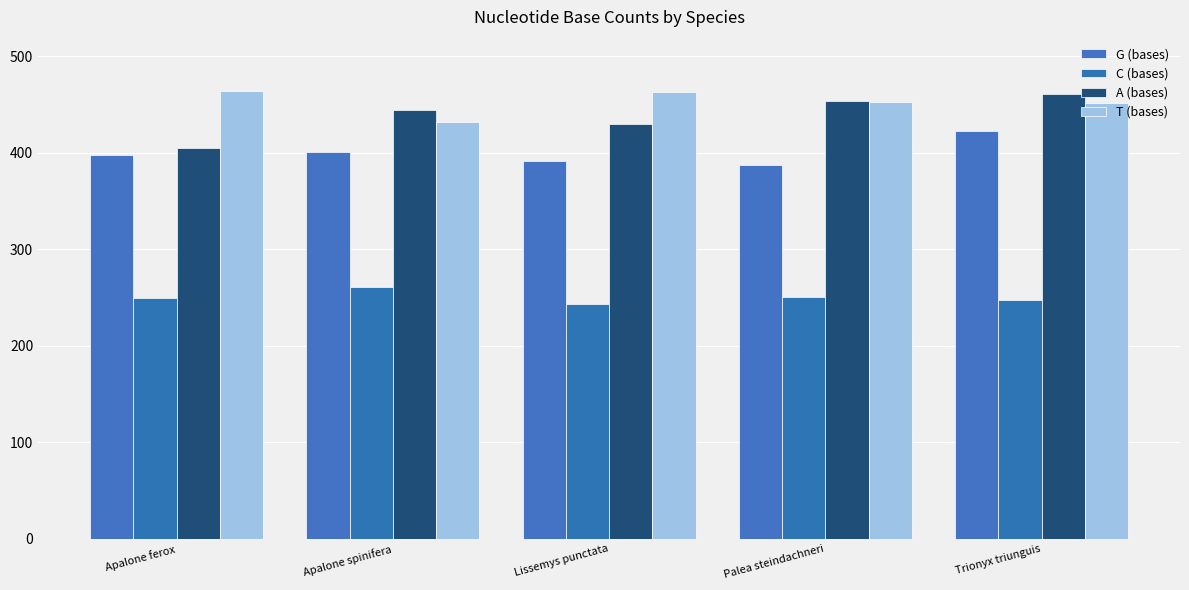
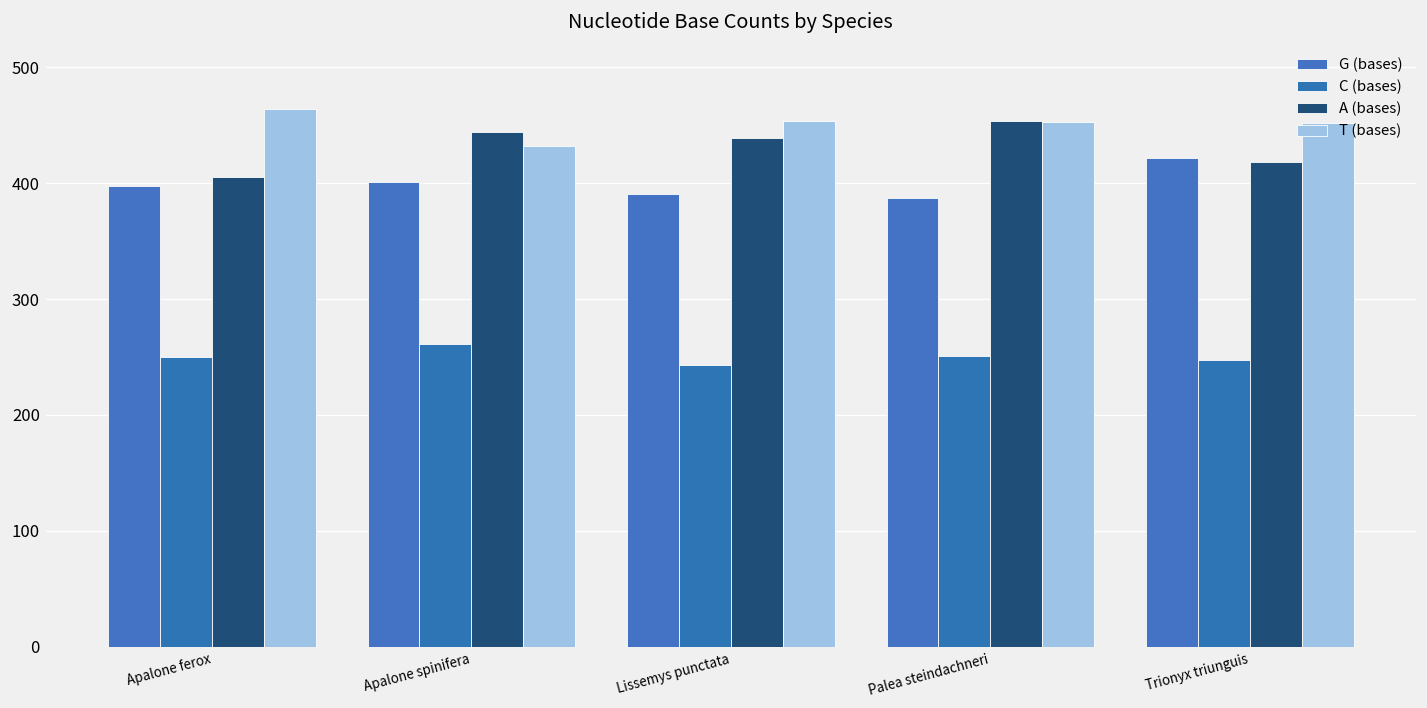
A (bases), Lissemys punctata: 430 -> 440
T (bases), Lissemys punctata: 460 -> 450
A (bases), Trionyx triunguis: 460 -> 420
